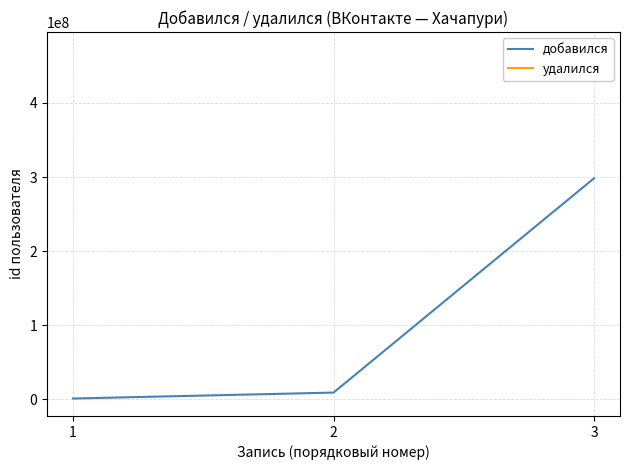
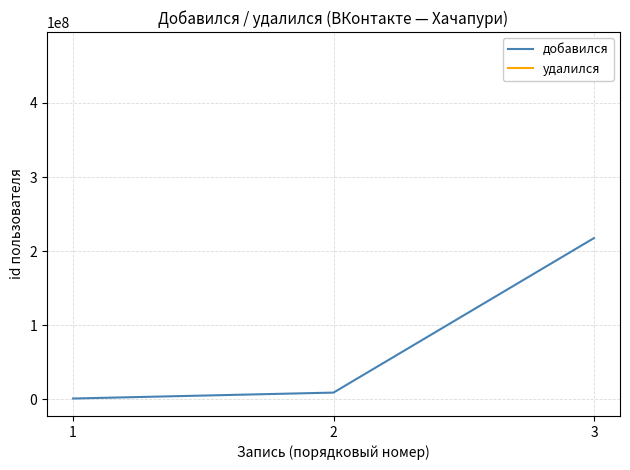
добавился, 3: 300000000 -> 220000000
